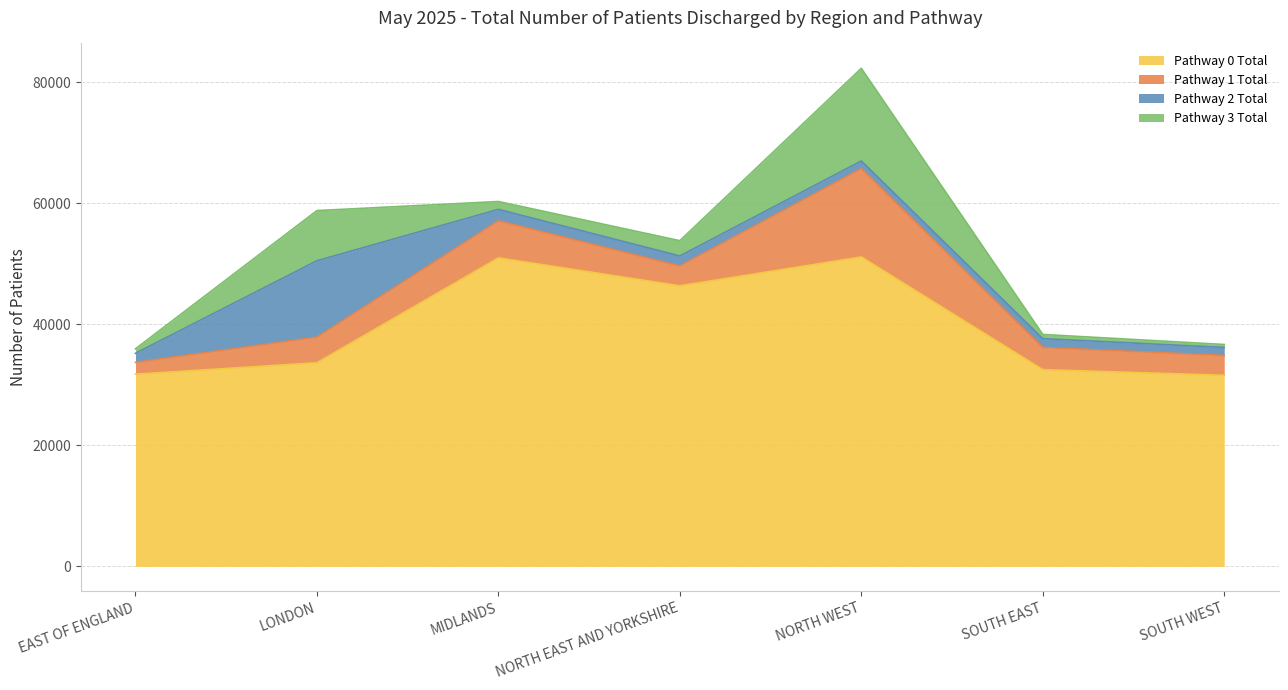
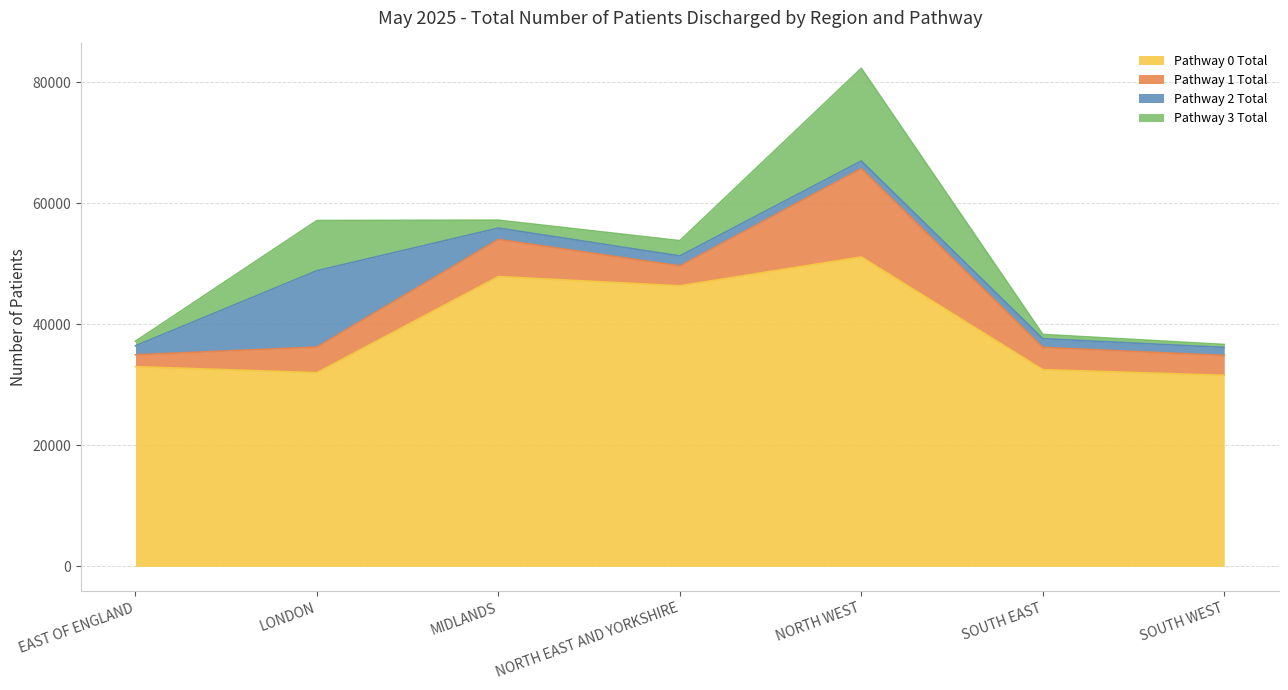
Pathway 0 Total, EAST OF ENGLAND: 32000 -> 33000
Pathway 0 Total, LONDON: 34000 -> 32000
Pathway 0 Total, MIDLANDS: 51000 -> 48000
